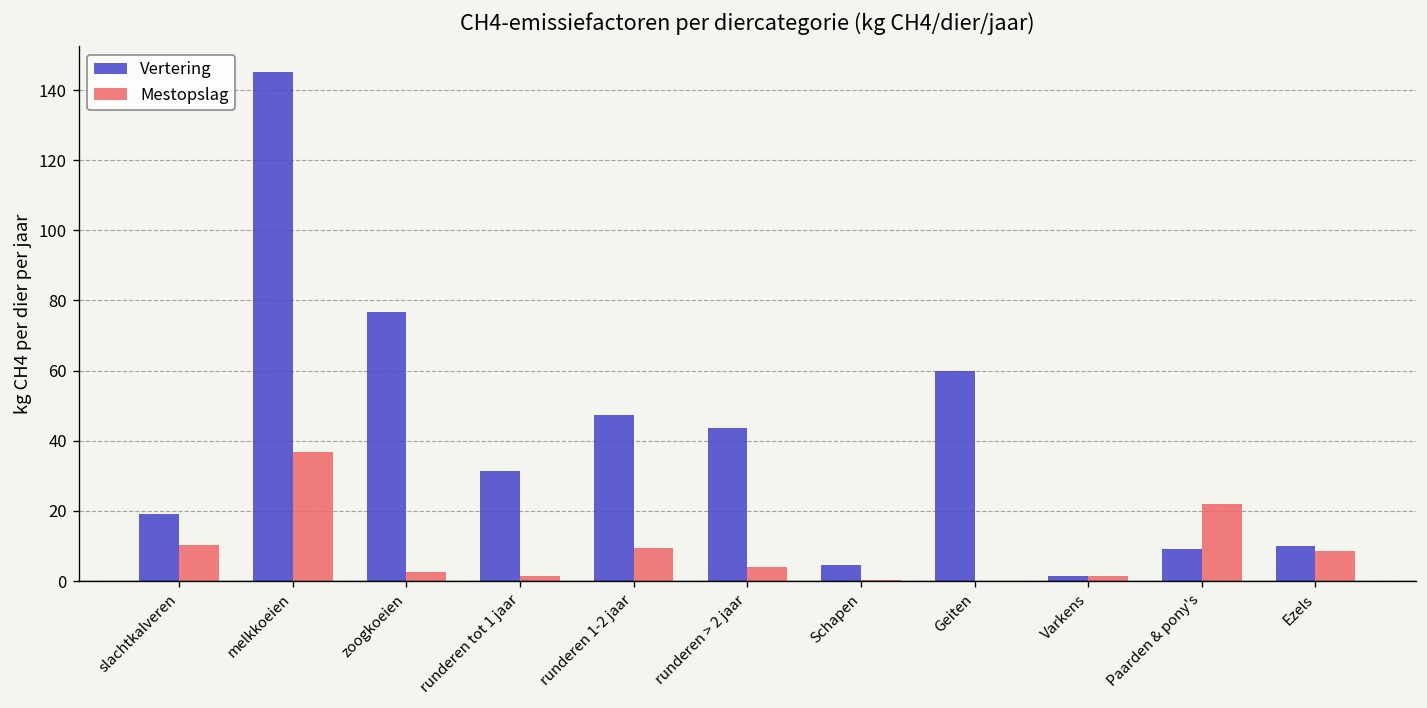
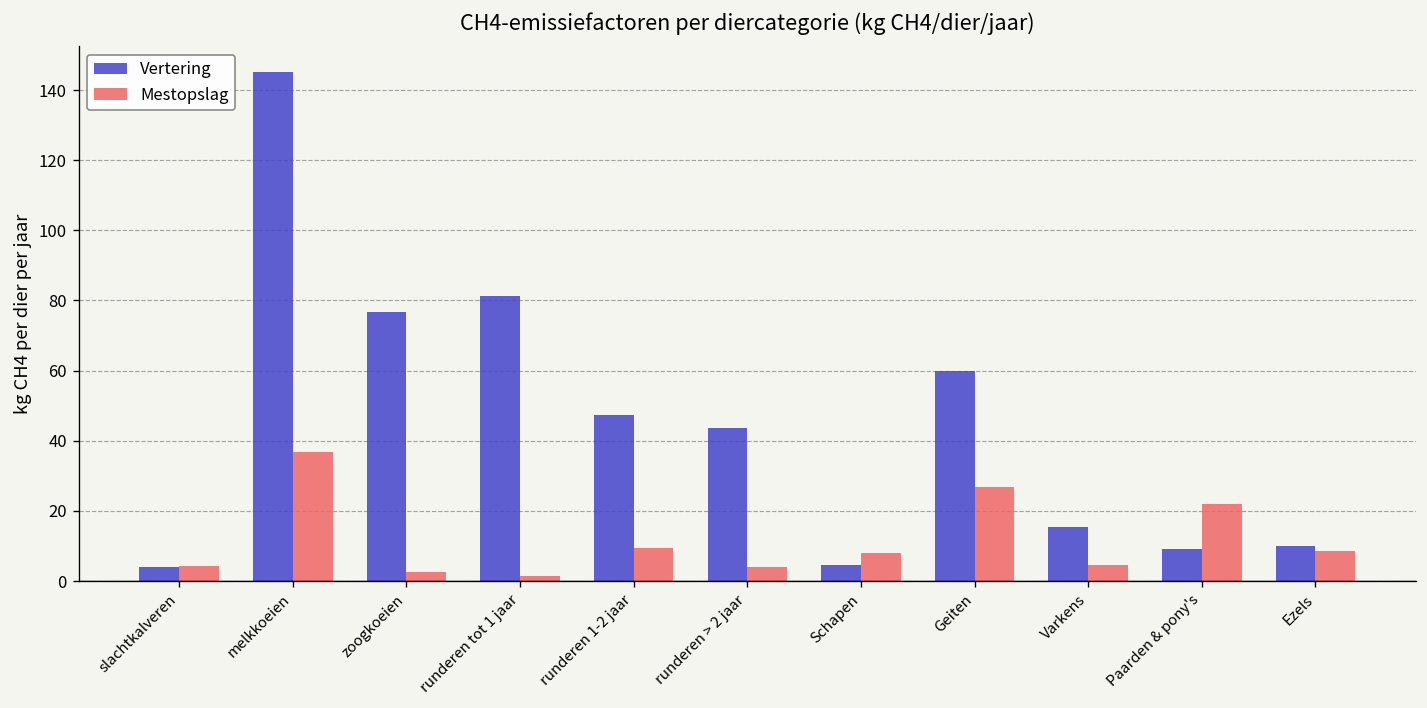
Vertering, slachtkalveren: 19 -> 4
Mestopslag, slachtkalveren: 10 -> 4
Vertering, runderen tot 1 jaar: 31 -> 81
Mestopslag, Schapen: 0 -> 8
Mestopslag, Geiten: 0 -> 27
Vertering, Varkens: 2 -> 15
Mestopslag, Varkens: 1 -> 5
